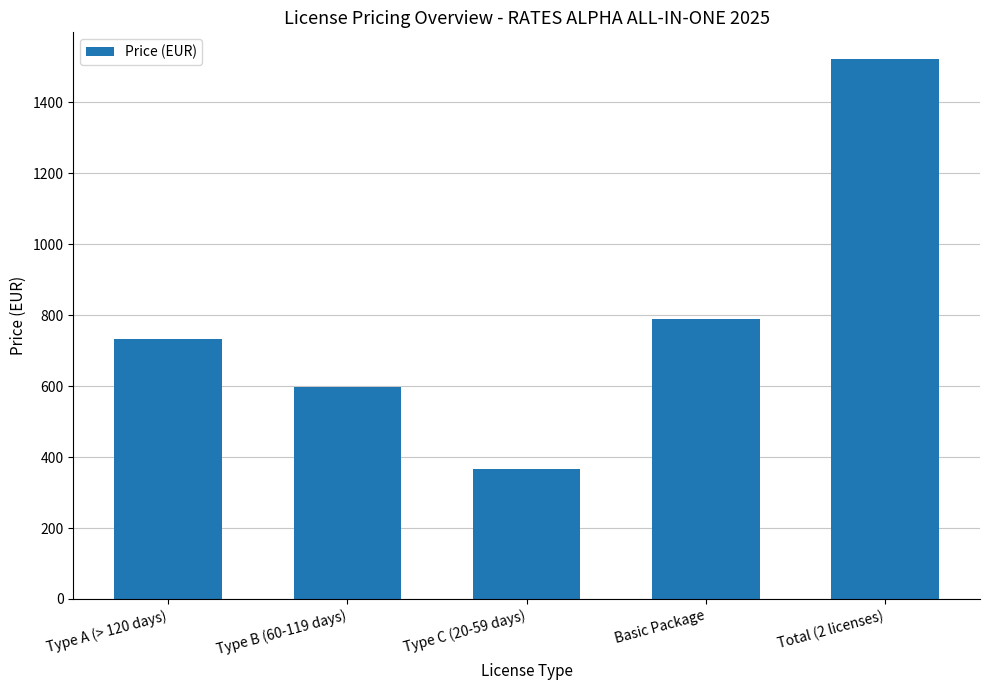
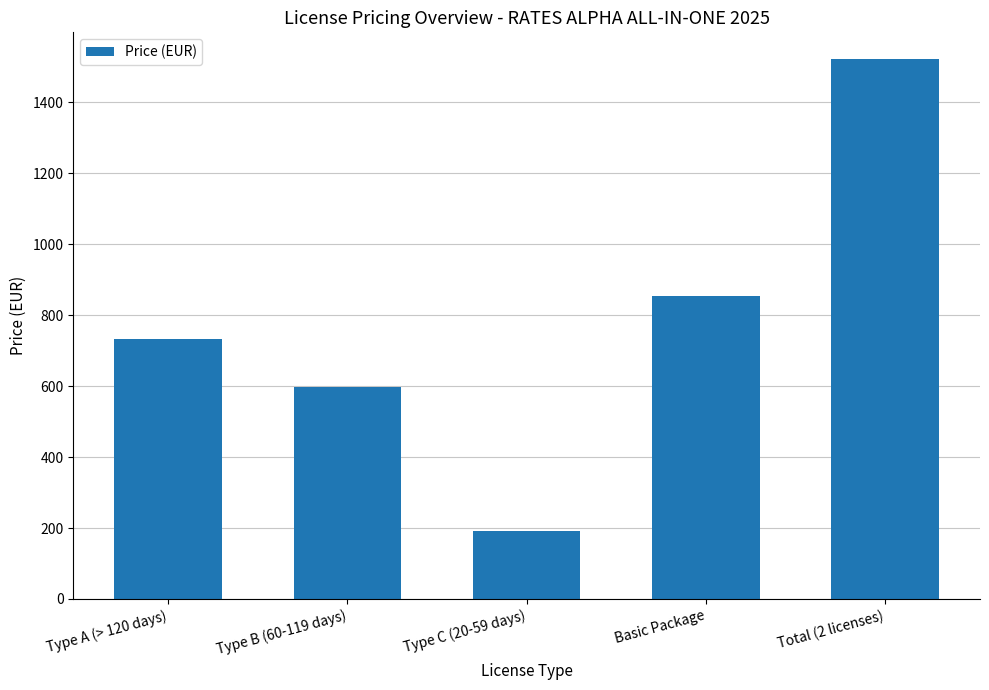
Type C (20-59 days): 370 -> 190
Basic Package: 790 -> 850
